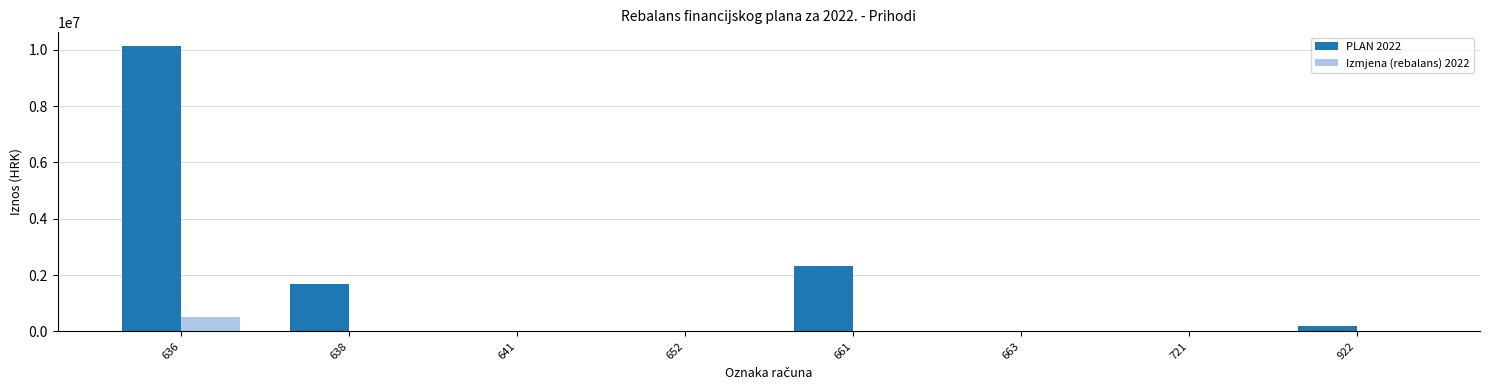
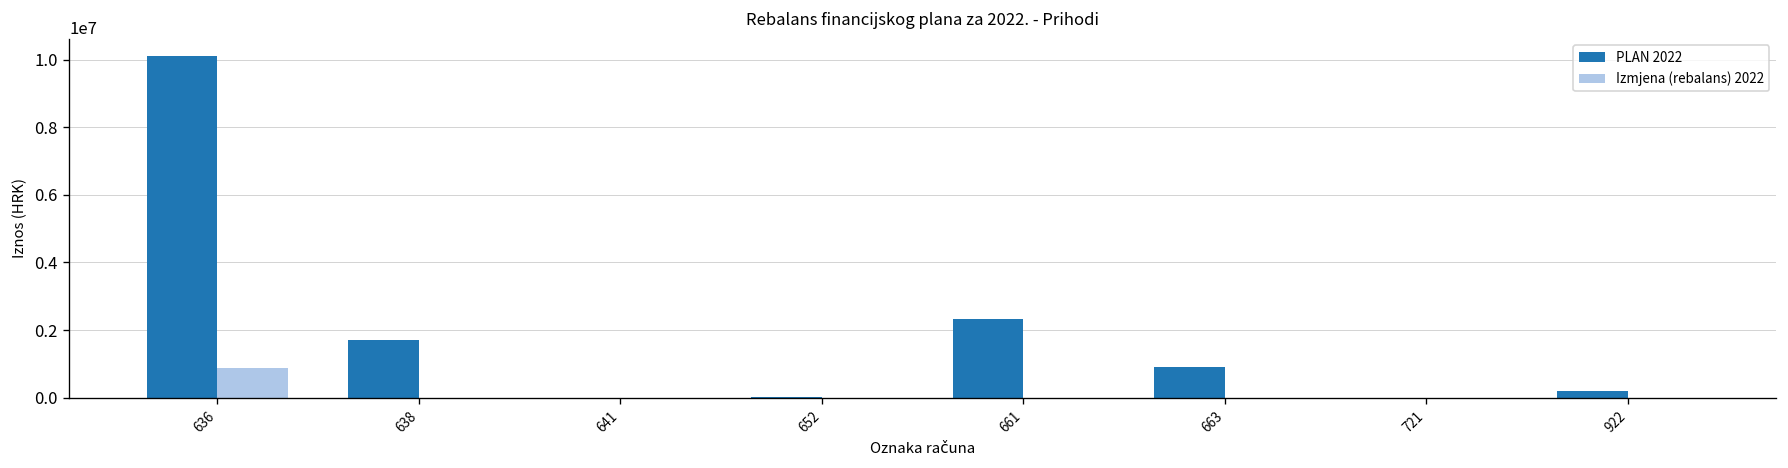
Izmjena (rebalans) 2022, 636: 500000 -> 900000
PLAN 2022, 663: 0 -> 900000
